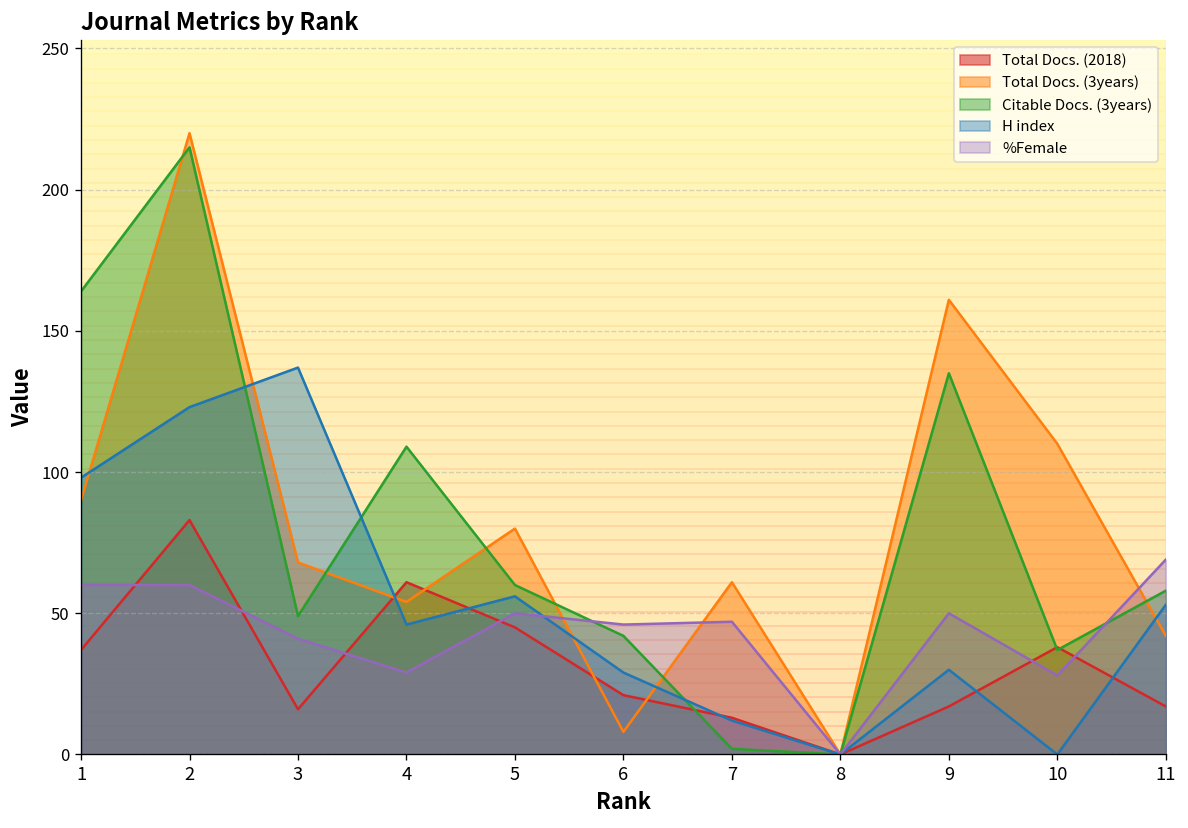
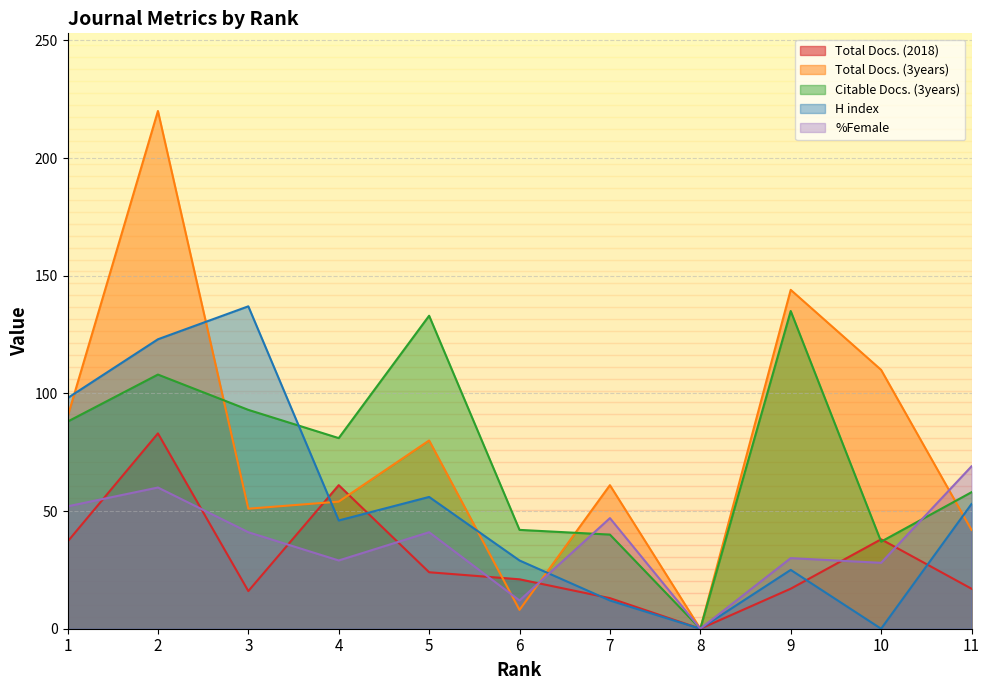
Citable Docs. (3years), 1: 164 -> 88
%Female, 1: 60 -> 52
Citable Docs. (3years), 2: 215 -> 108
Total Docs. (3years), 3: 68 -> 51
Citable Docs. (3years), 3: 49 -> 93
Citable Docs. (3years), 4: 109 -> 81
Total Docs. (2018), 5: 45 -> 24
Citable Docs. (3years), 5: 60 -> 133
%Female, 5: 50 -> 41
%Female, 6: 46 -> 12
Citable Docs. (3years), 7: 2 -> 40
Total Docs. (3years), 9: 161 -> 144
H index, 9: 30 -> 25
%Female, 9: 50 -> 30
